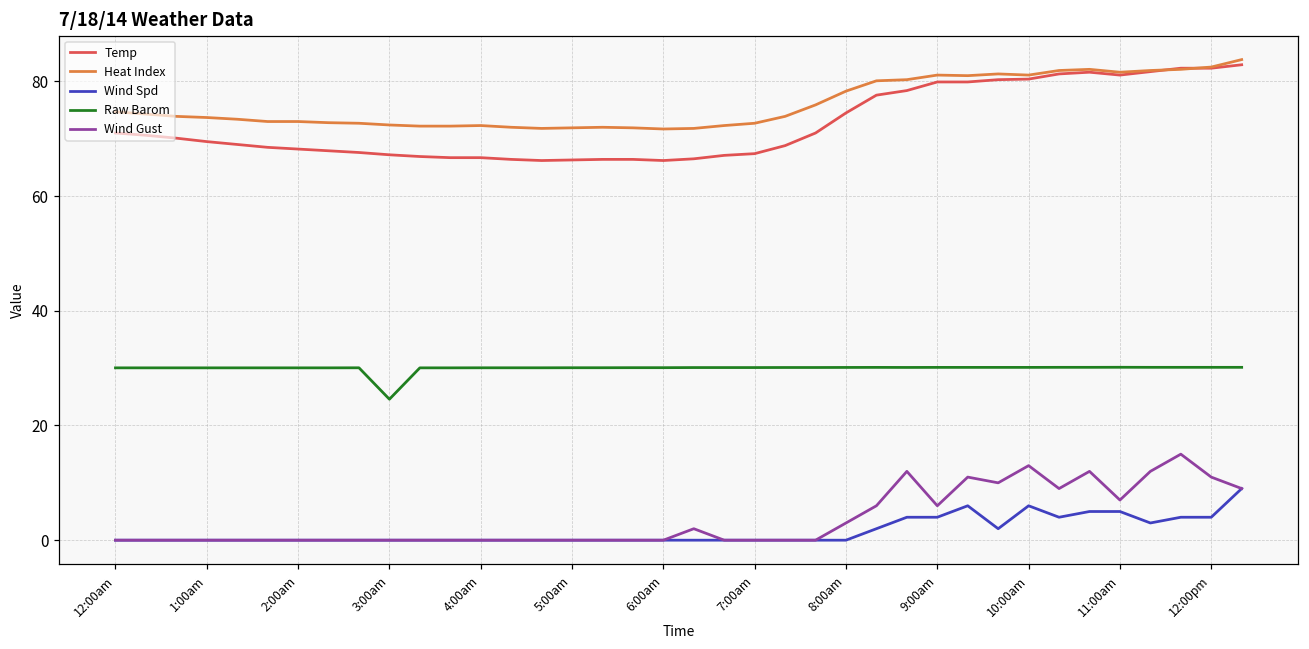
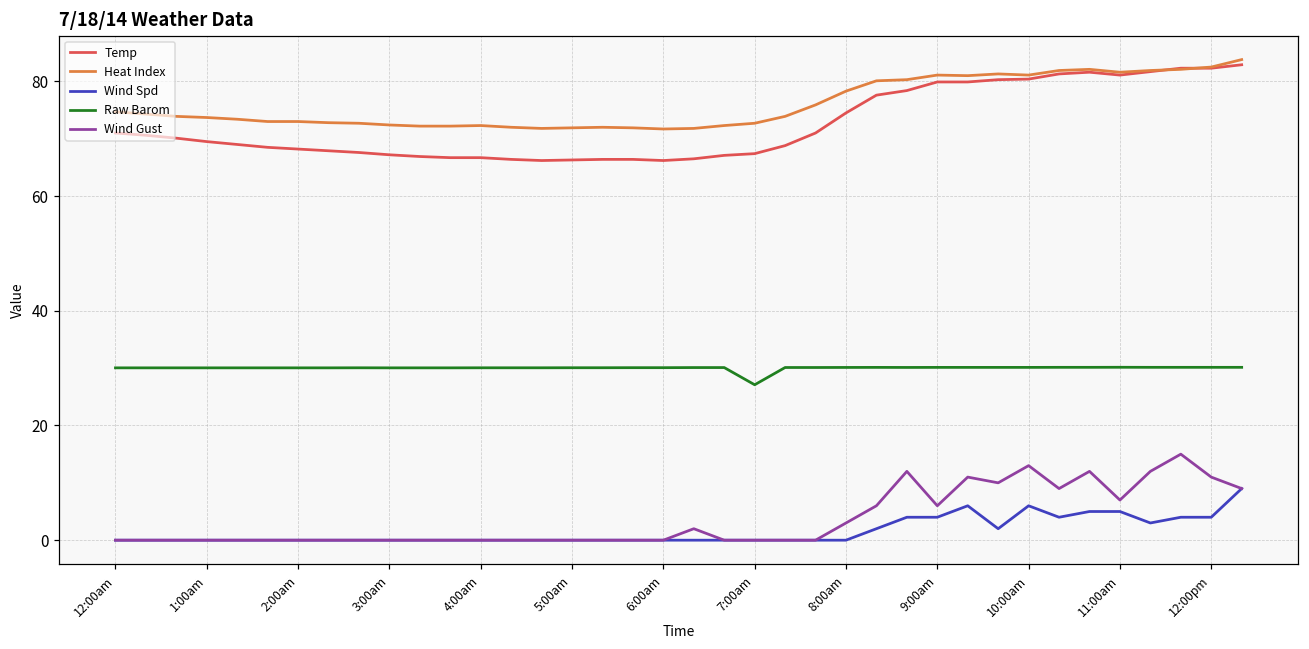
Raw Barom, 3:00am: 25 -> 30
Raw Barom, 7:00am: 30 -> 27
